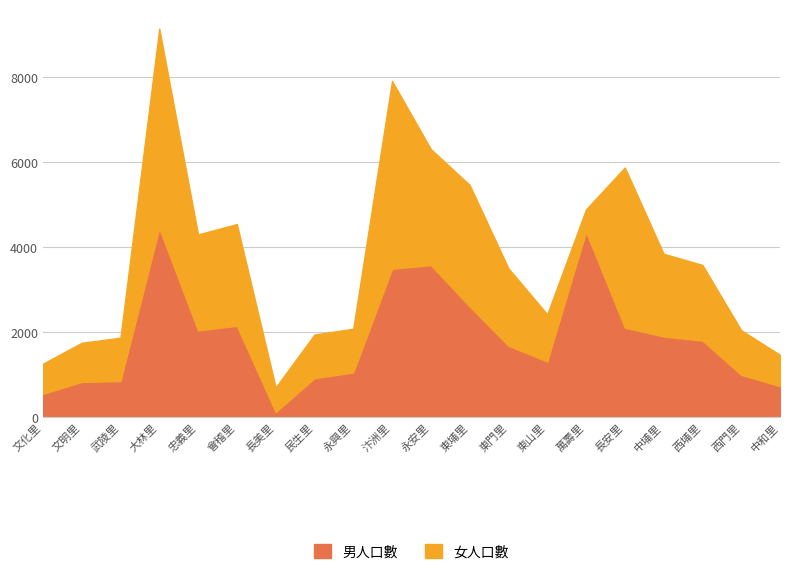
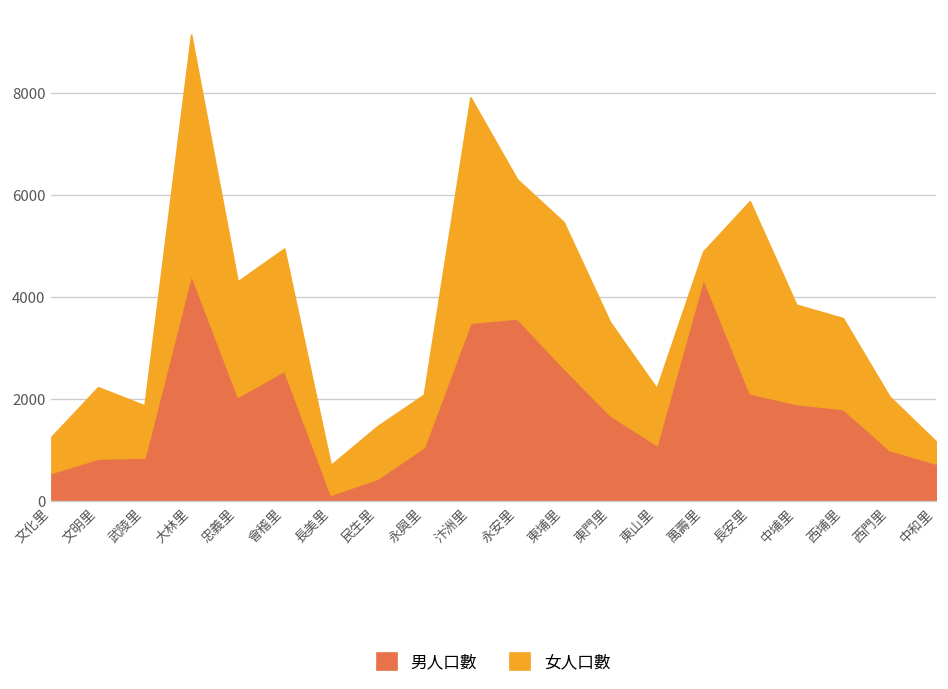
女人口數, 文明里: 900 -> 1400
男人口數, 會稽里: 2100 -> 2600
男人口數, 民生里: 900 -> 400
男人口數, 東山里: 1300 -> 1100
女人口數, 中和里: 700 -> 400
